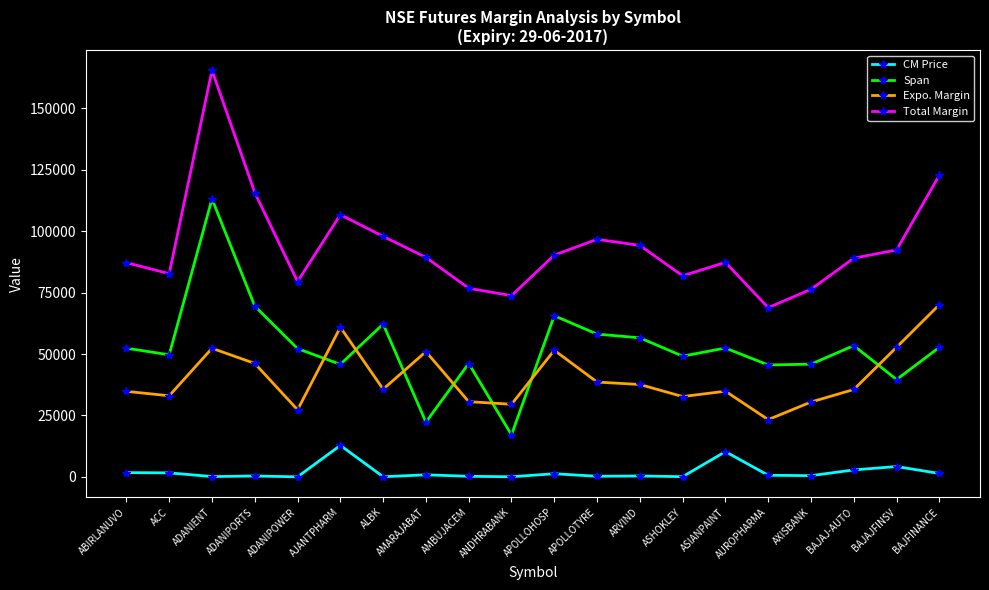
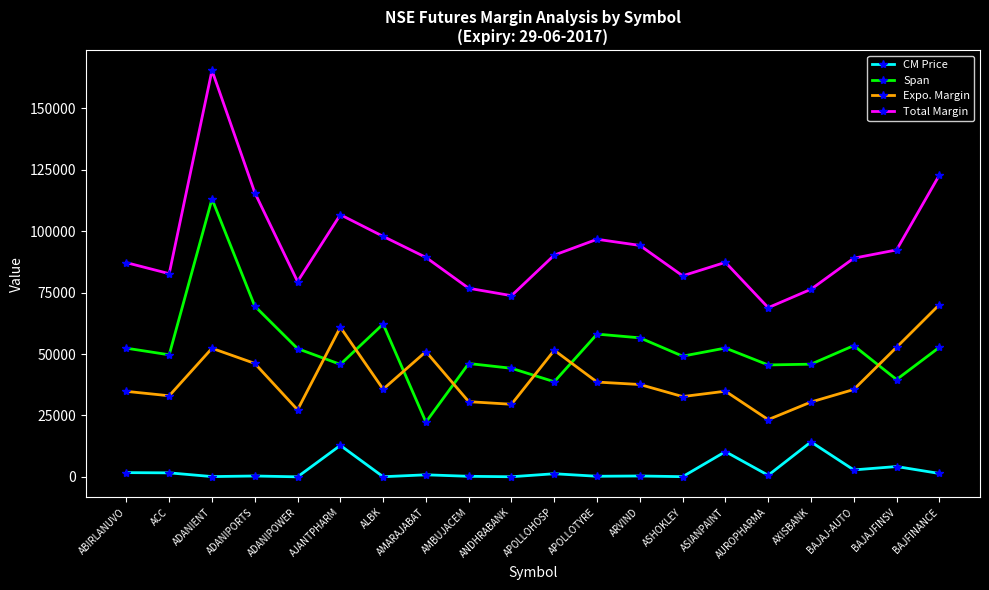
Span, ANDHRABANK: 17000 -> 44000
Span, APOLLOHOSP: 66000 -> 39000
CM Price, AXISBANK: 1000 -> 14000
